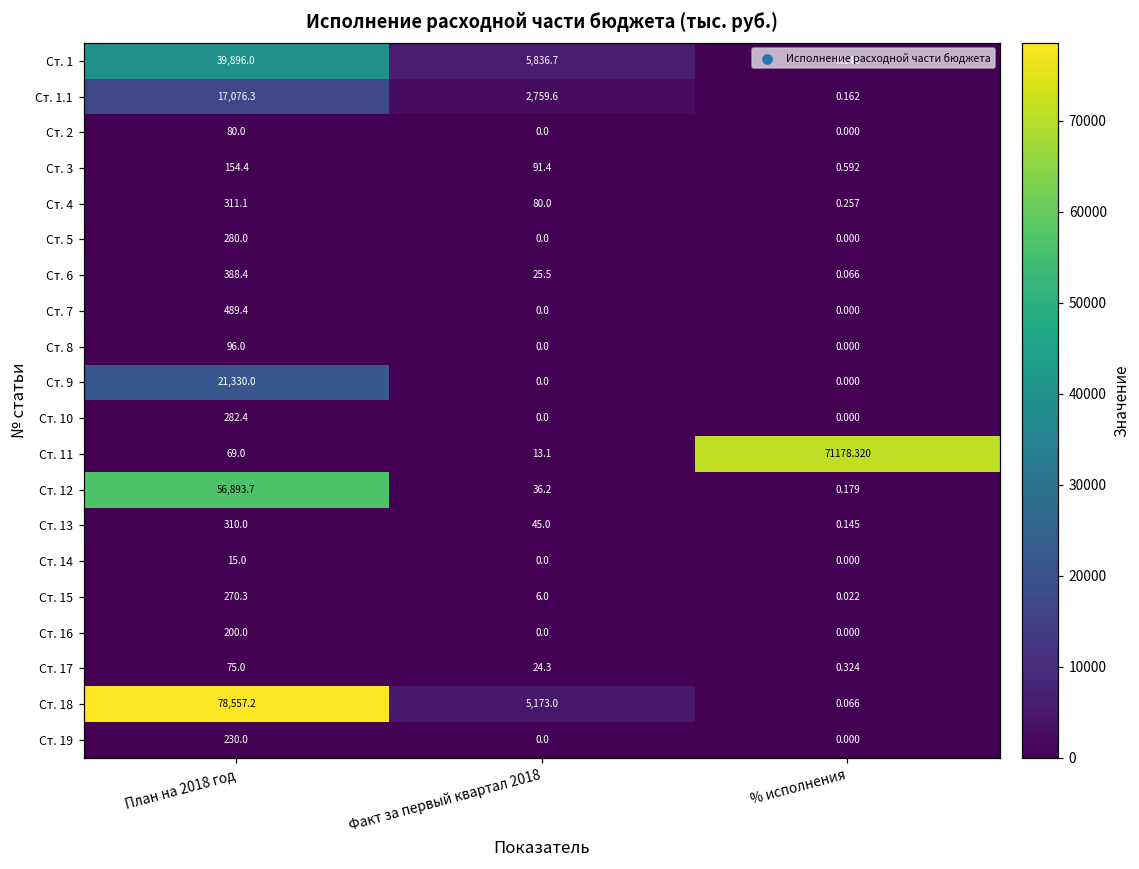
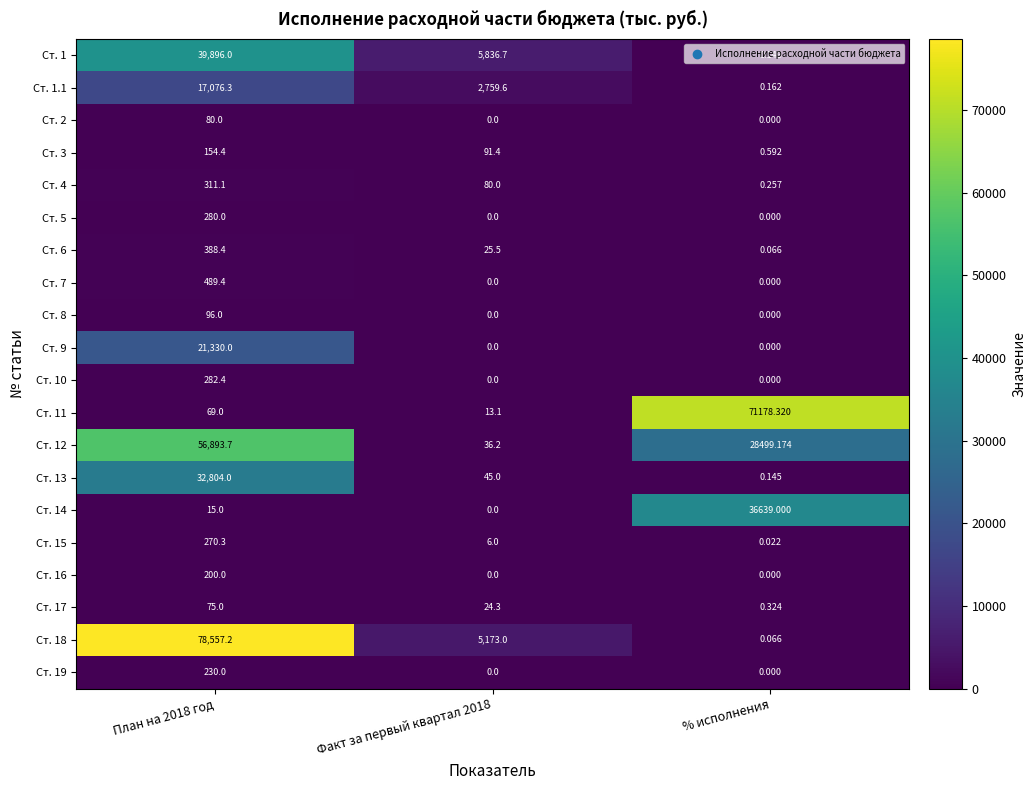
Ст. 12, % исполнения: 0.179 -> 28499.174
Ст. 13, План на 2018 год: 310.0 -> 32,804.0
Ст. 14, % исполнения: 0.000 -> 36639.000
